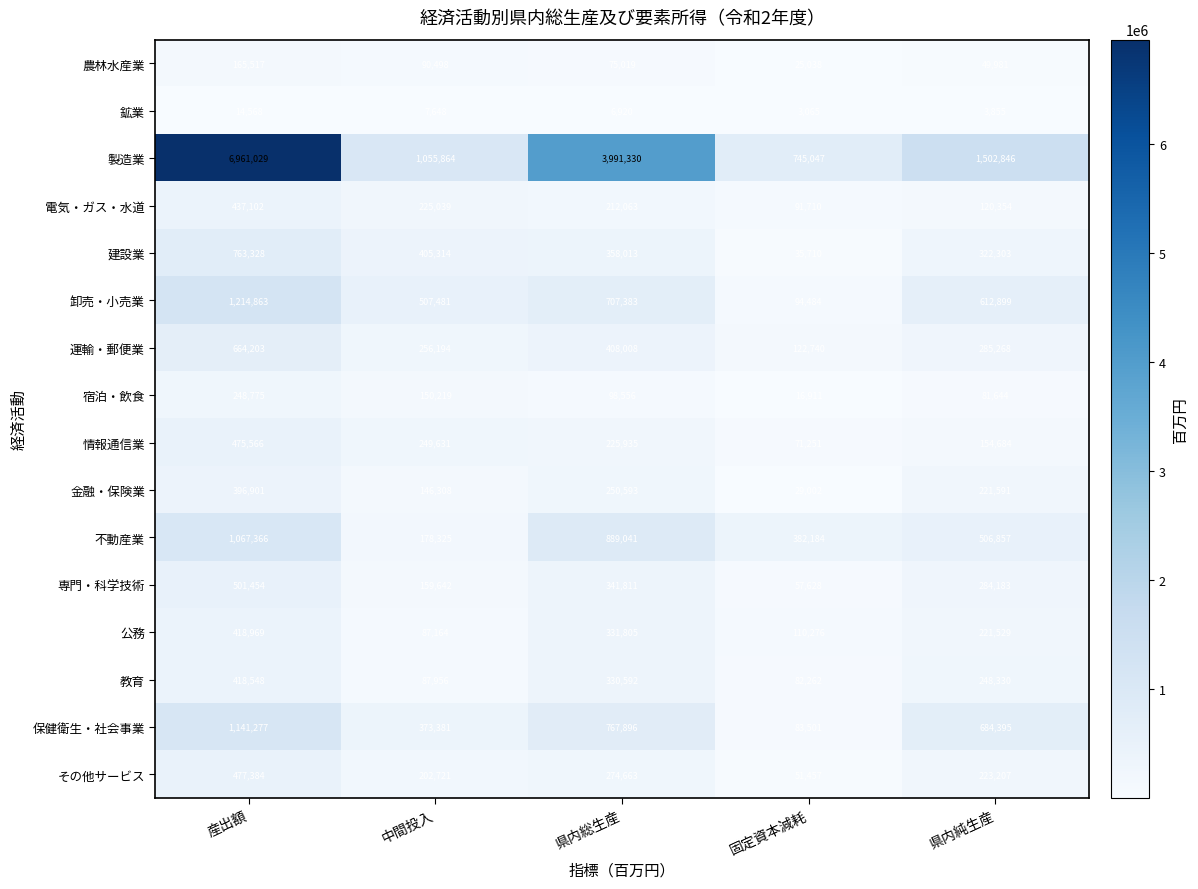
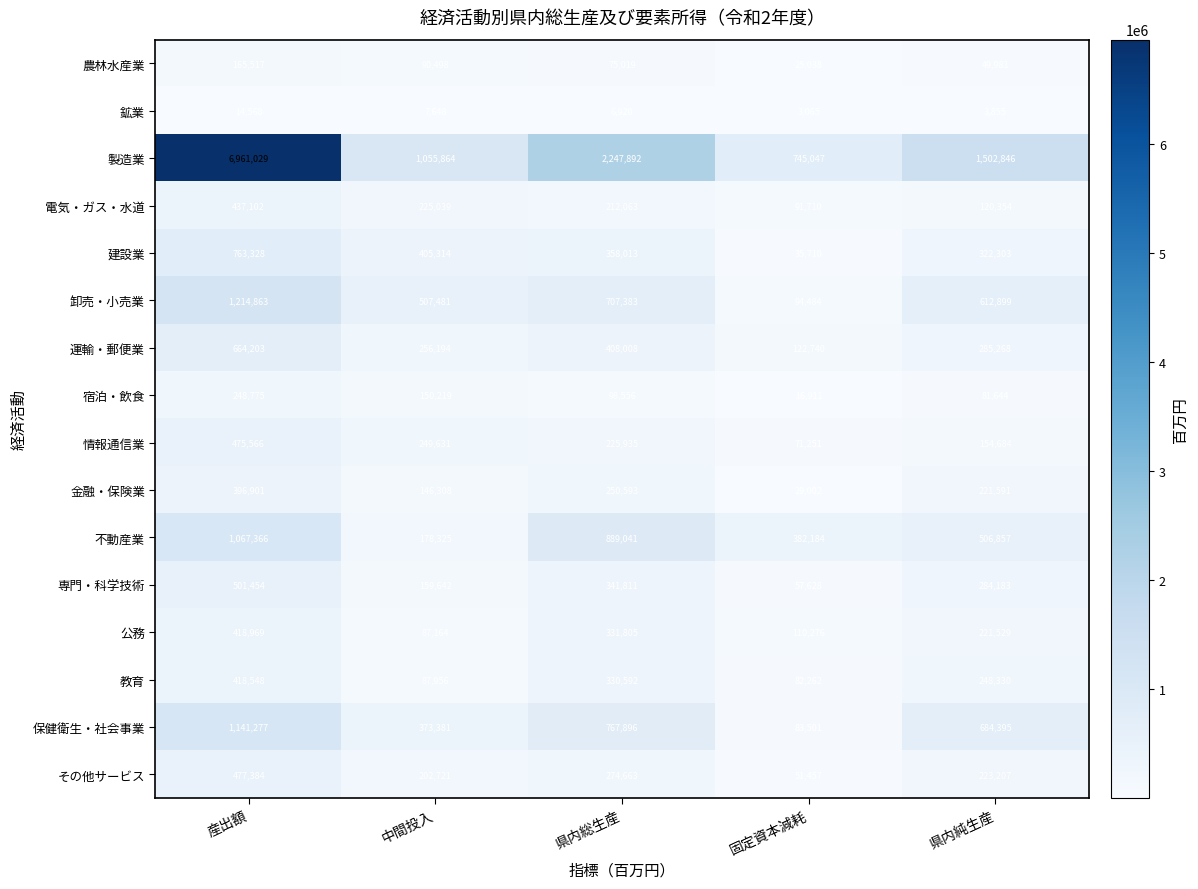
製造業, 県内総生産: 3,991,330 -> 2,247,892
